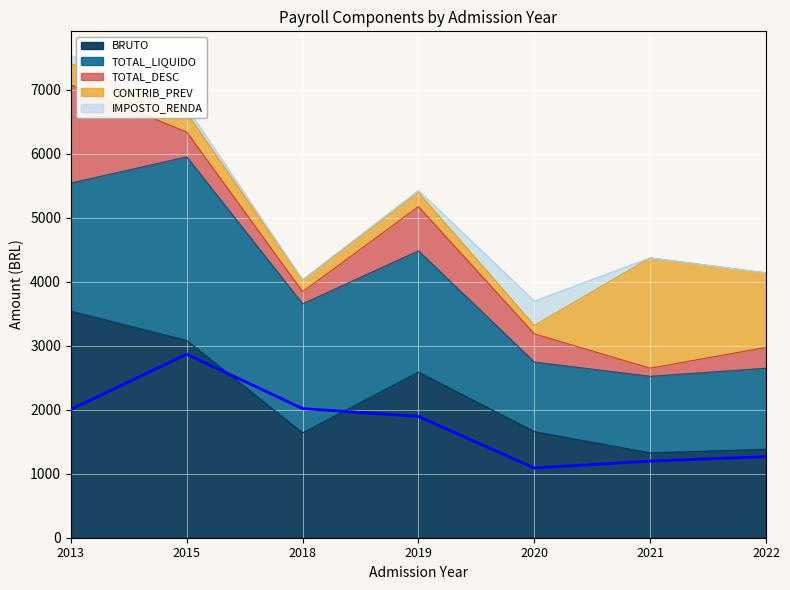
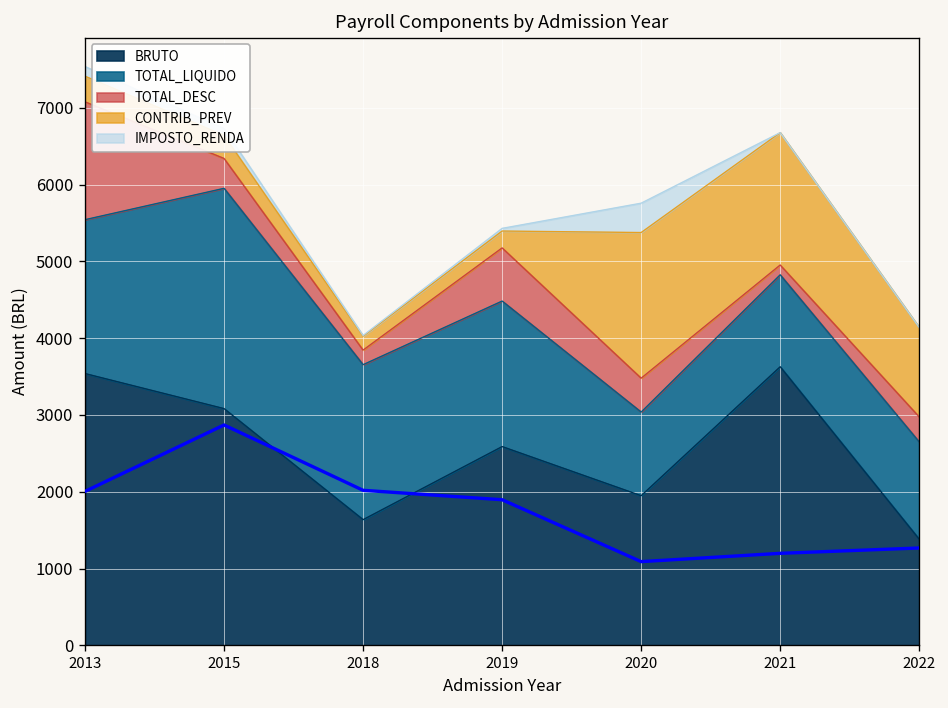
BRUTO, 2020: 1700 -> 1900
CONTRIB_PREV, 2020: 100 -> 1900
BRUTO, 2021: 1300 -> 3600
